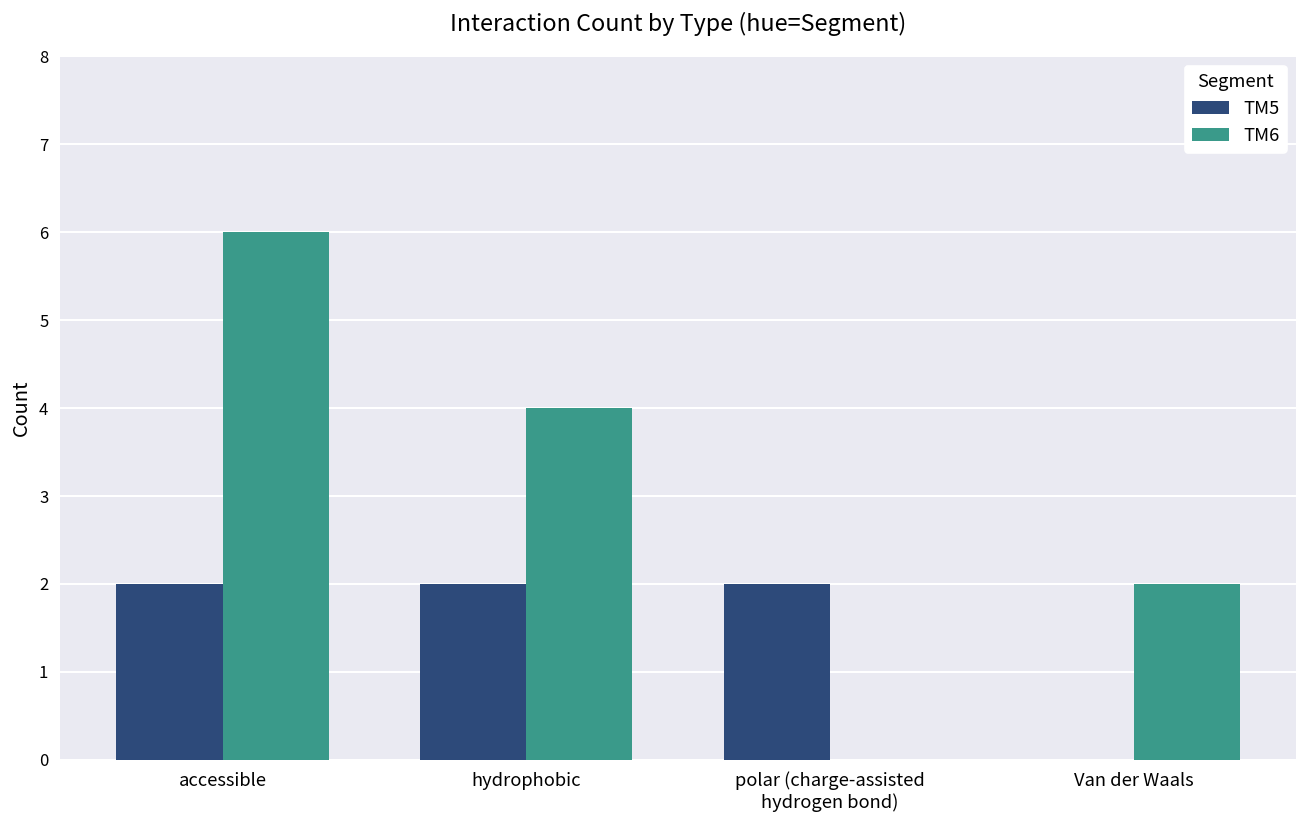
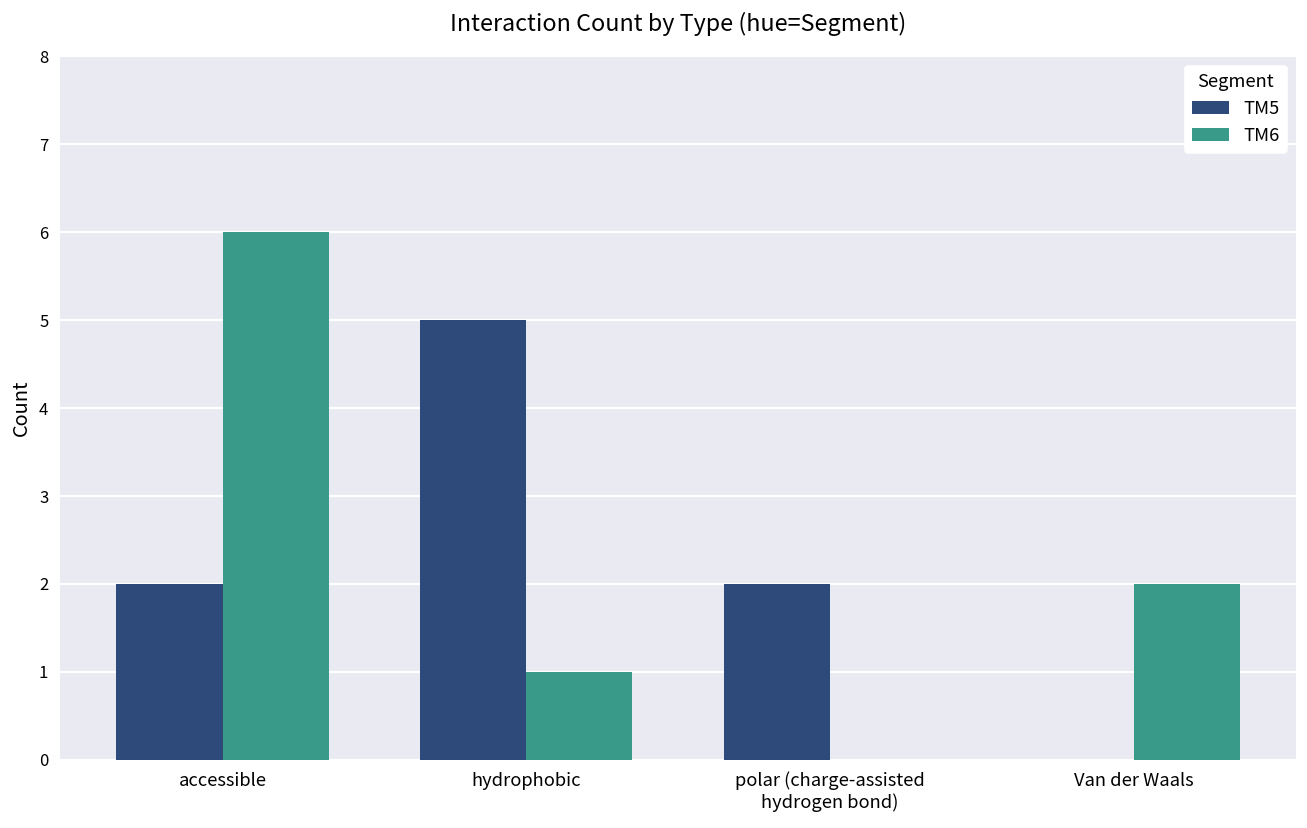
TM5, hydrophobic: 2 -> 5
TM6, hydrophobic: 4 -> 1
